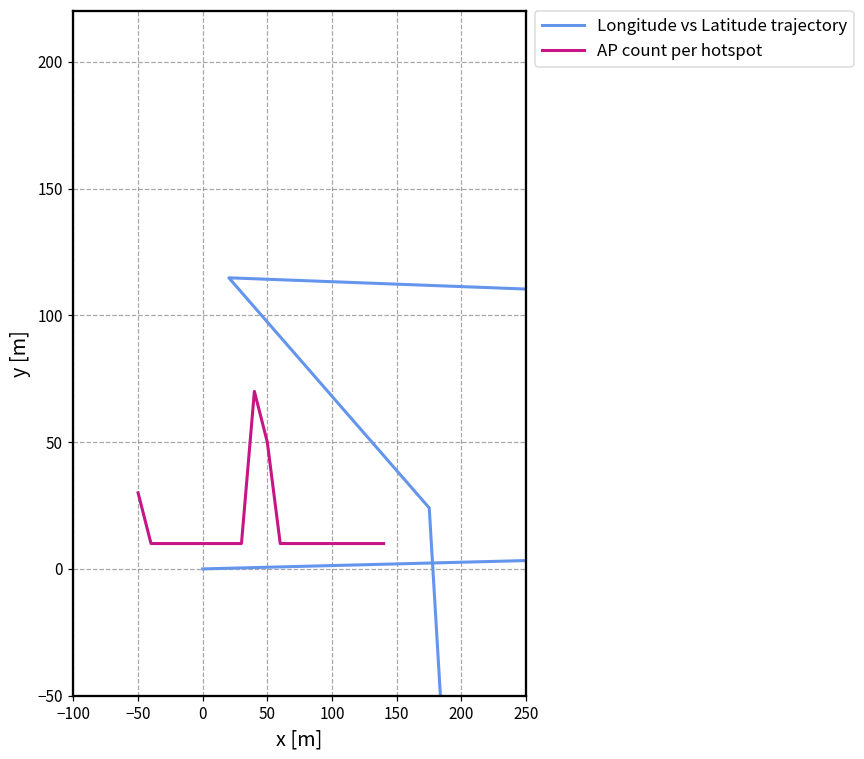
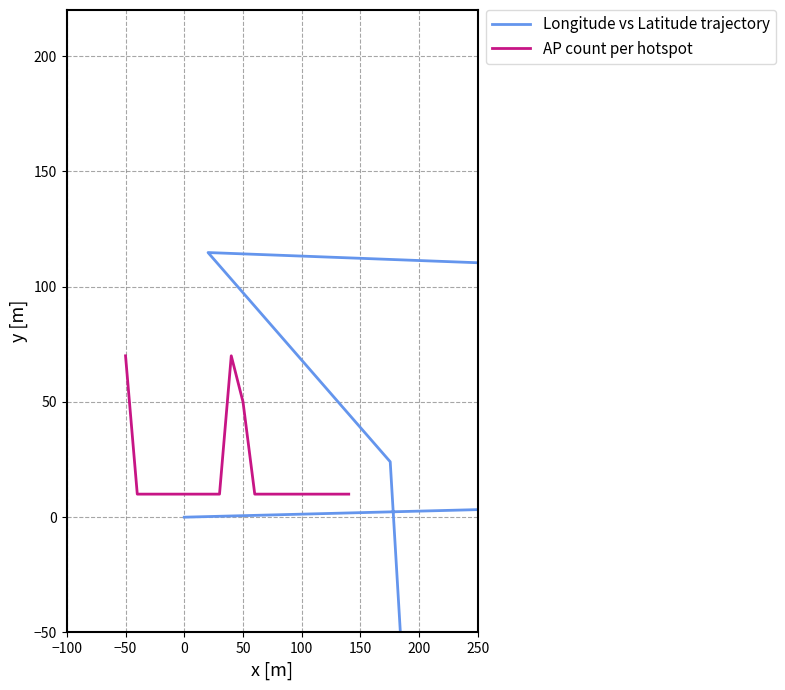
AP count per hotspot, −50: 30 -> 70
